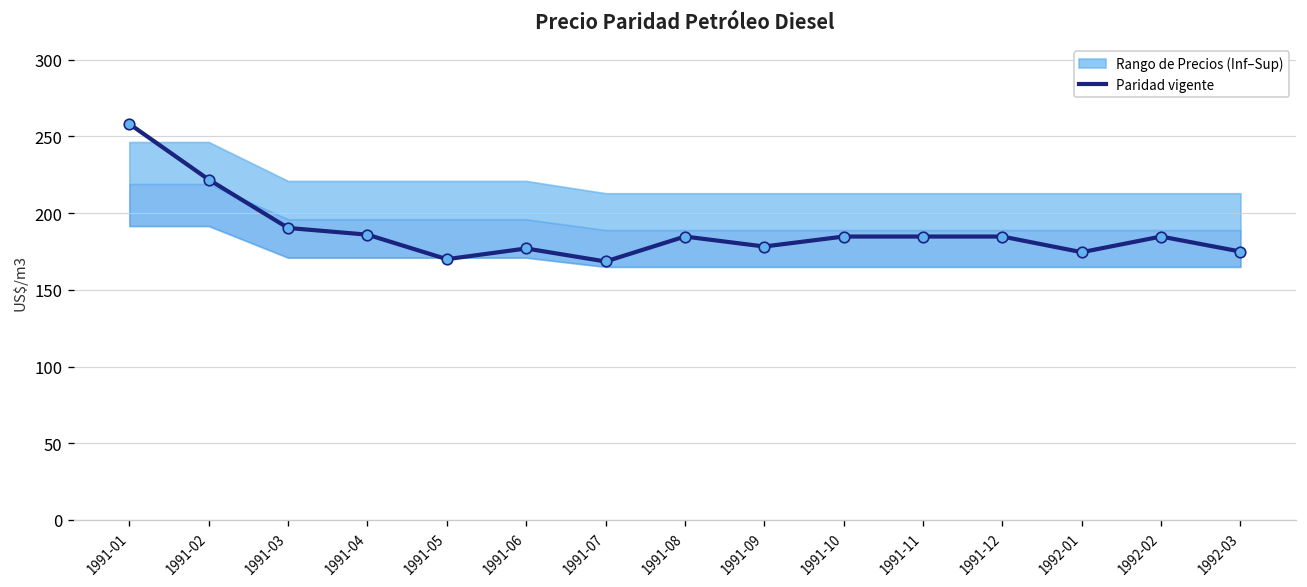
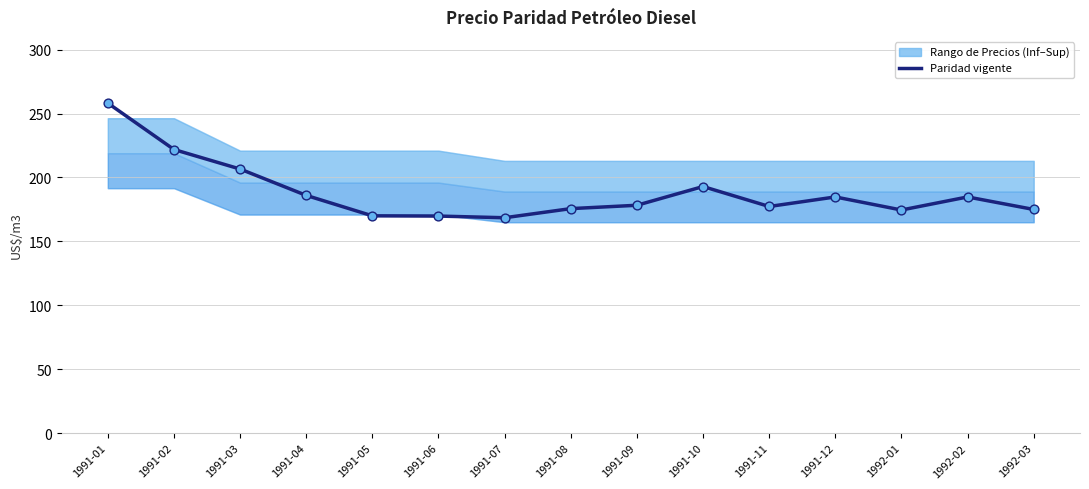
Paridad vigente, 1991-03: 190 -> 207
Paridad vigente, 1991-06: 177 -> 170
Paridad vigente, 1991-08: 185 -> 176
Paridad vigente, 1991-10: 185 -> 193
Paridad vigente, 1991-11: 185 -> 177
